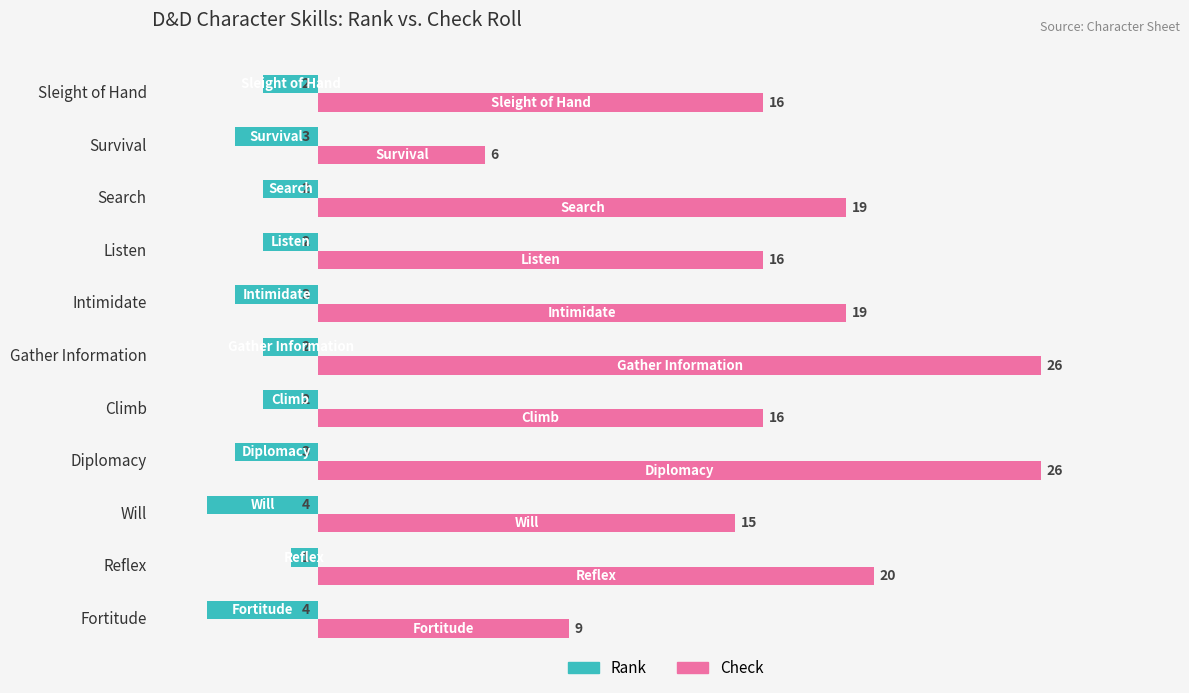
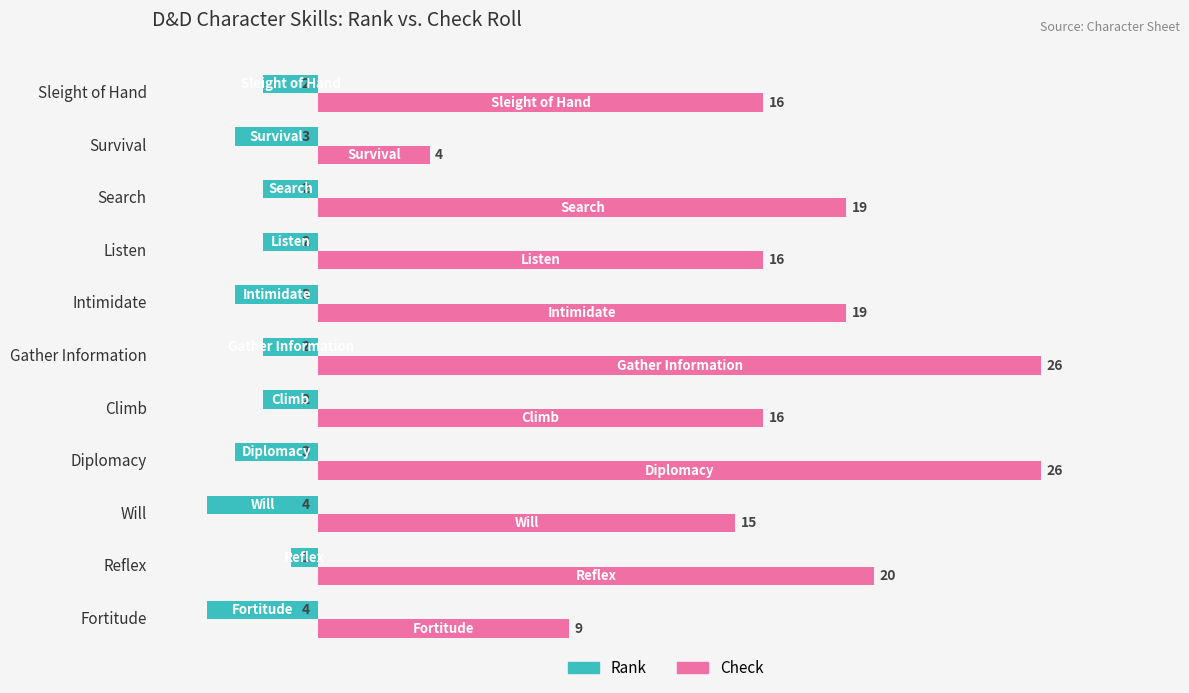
Check, Survival: 6 -> 4
